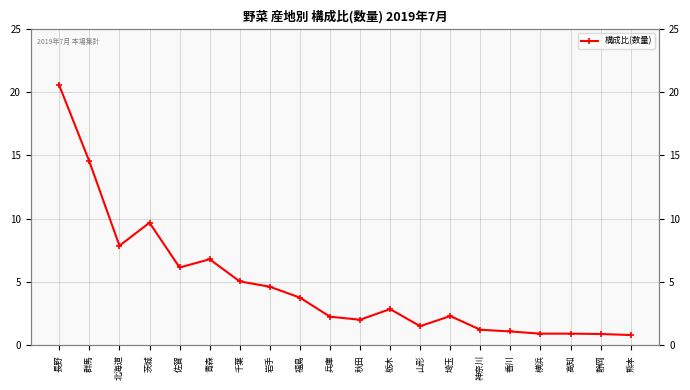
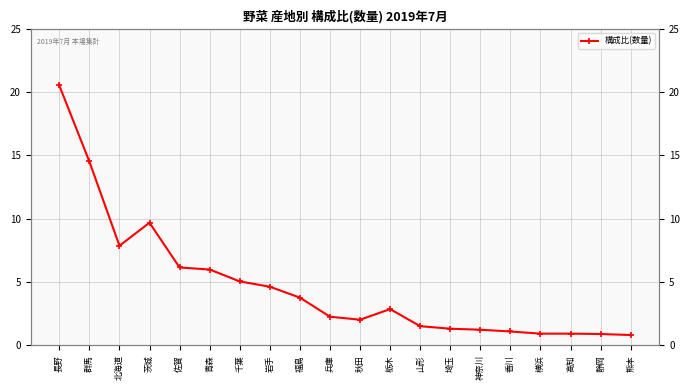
青森: 6.8 -> 6.0
埼玉: 2.3 -> 1.3
